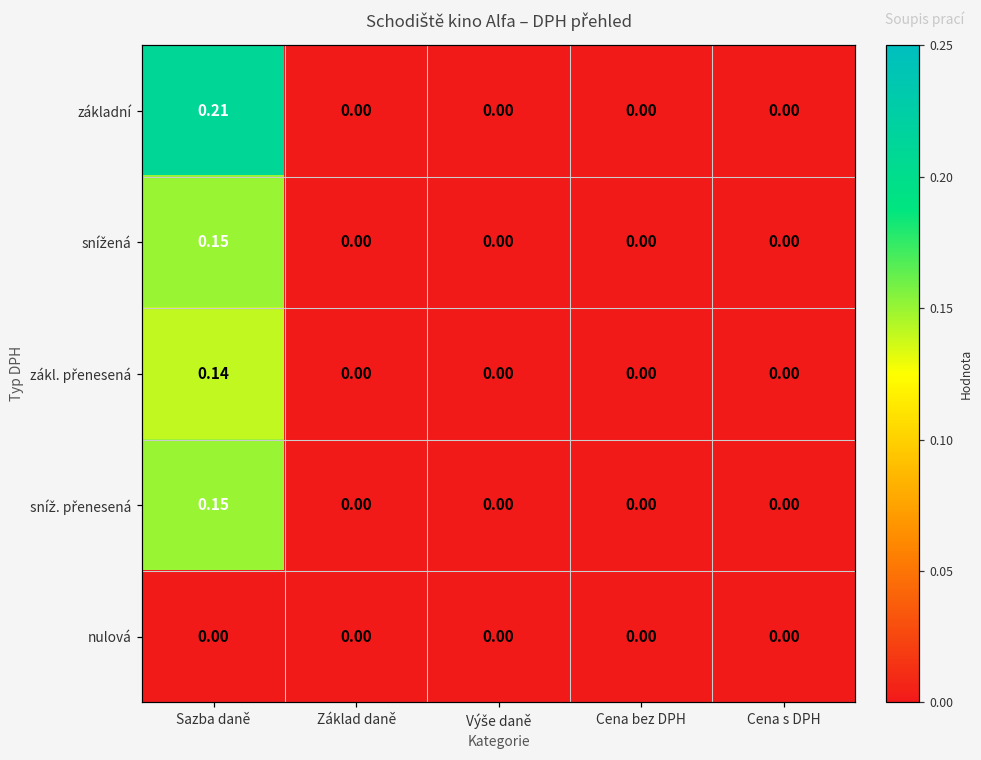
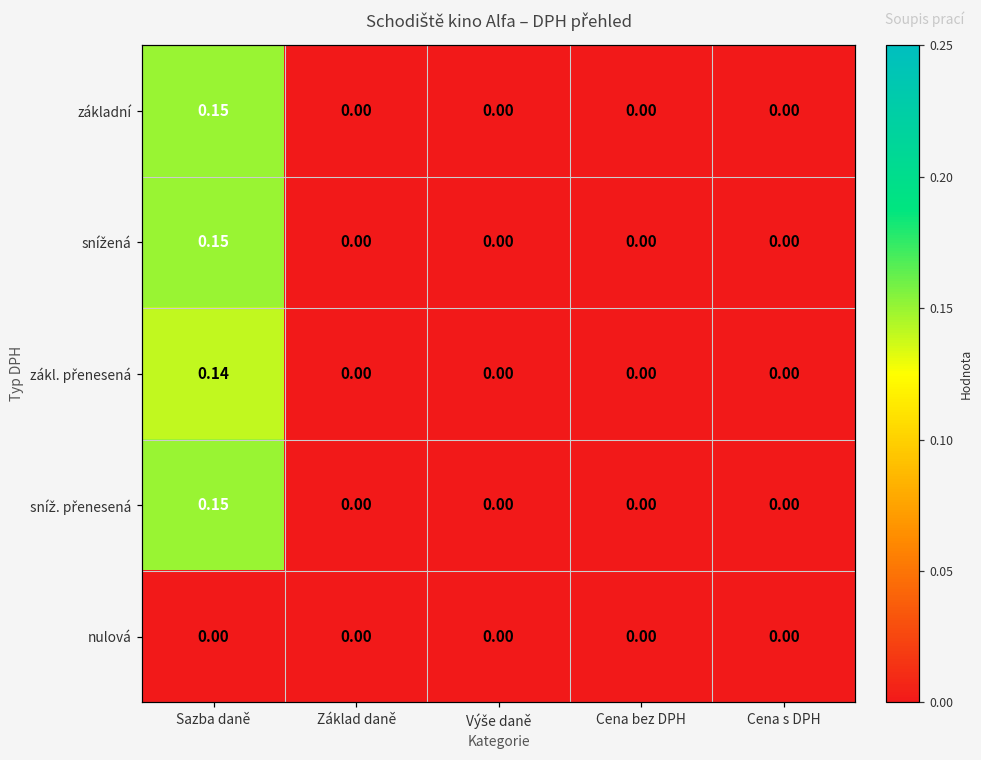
základní, Sazba daně: 0.21 -> 0.15
